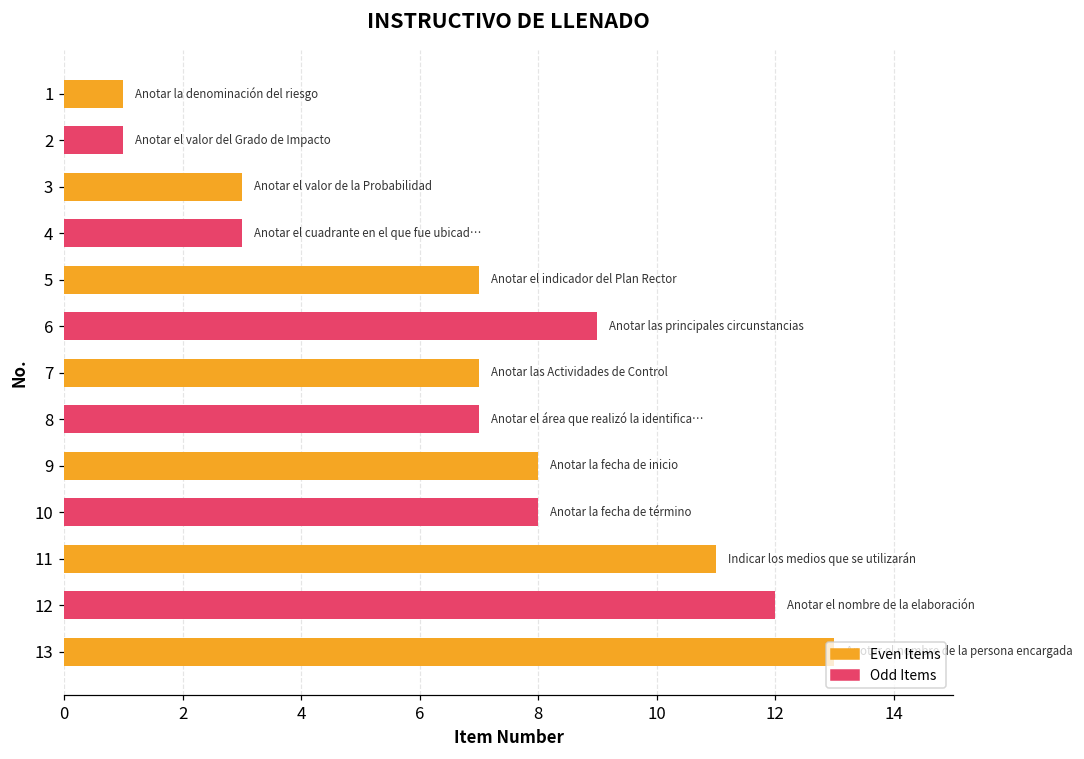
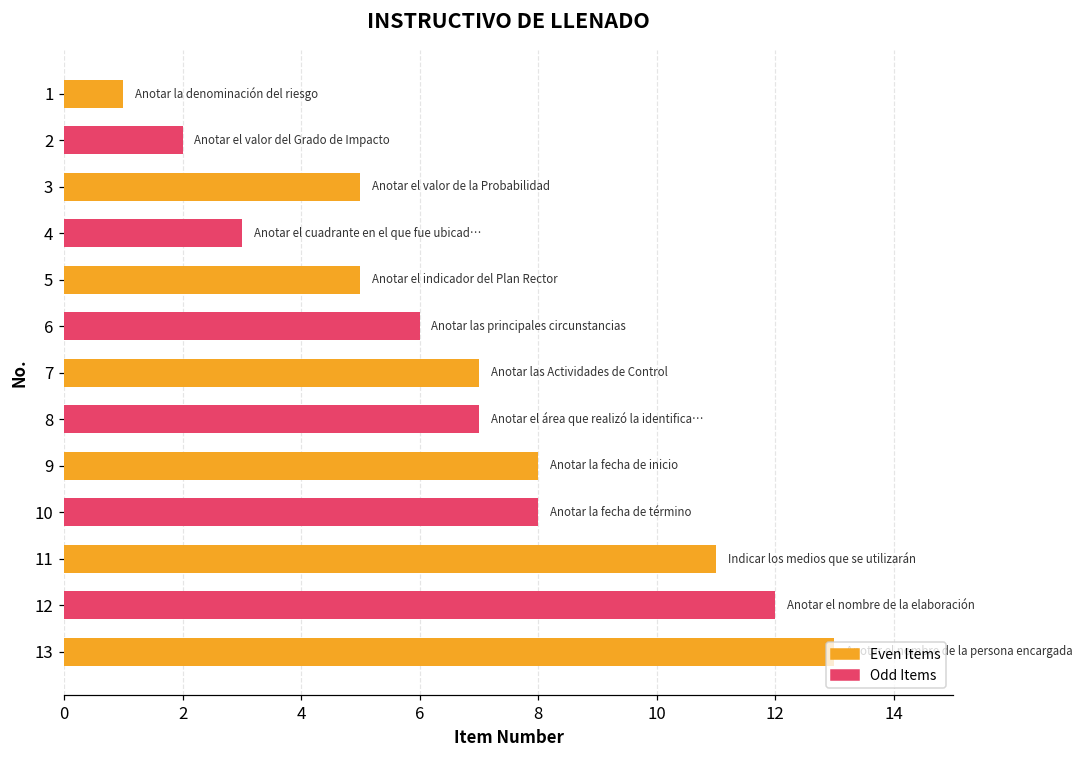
2: 1 -> 2
3: 3 -> 5
5: 7 -> 5
6: 9 -> 6
